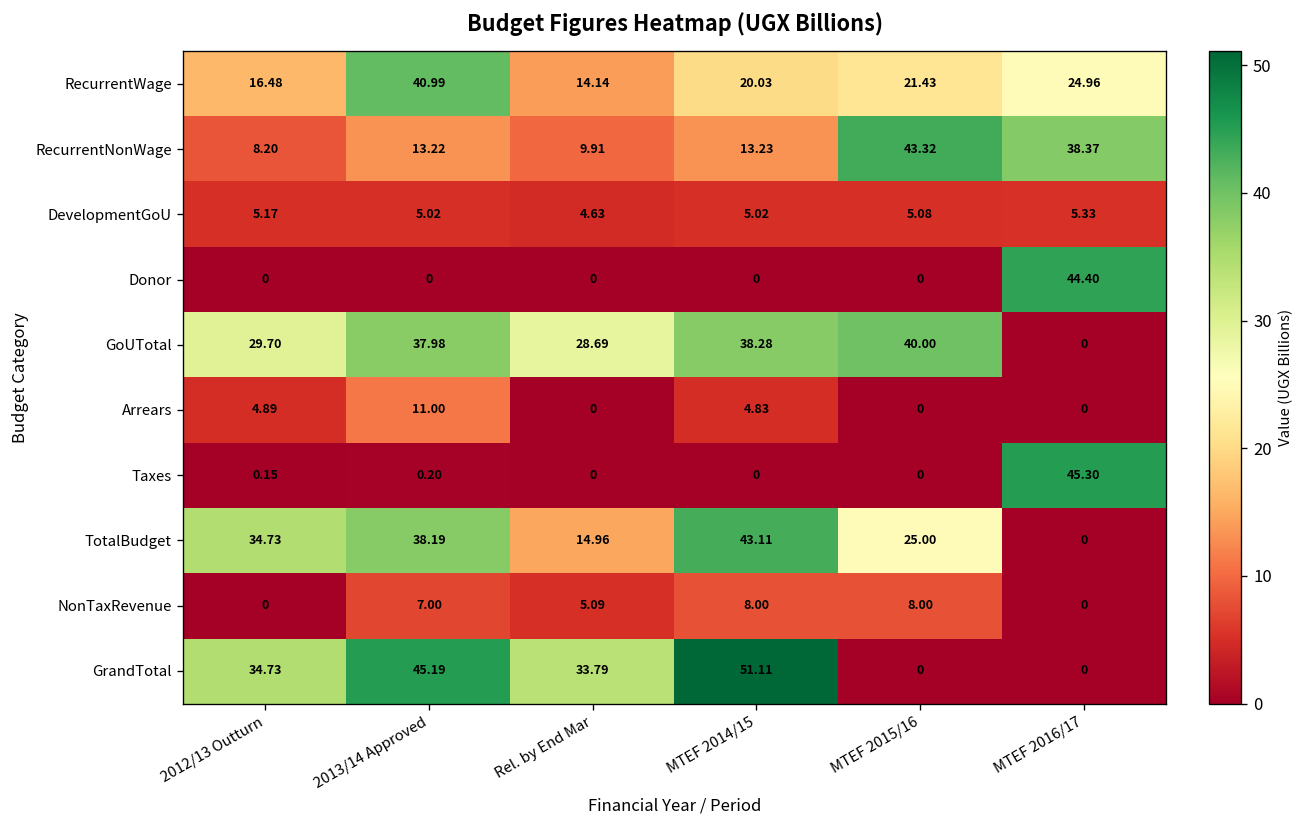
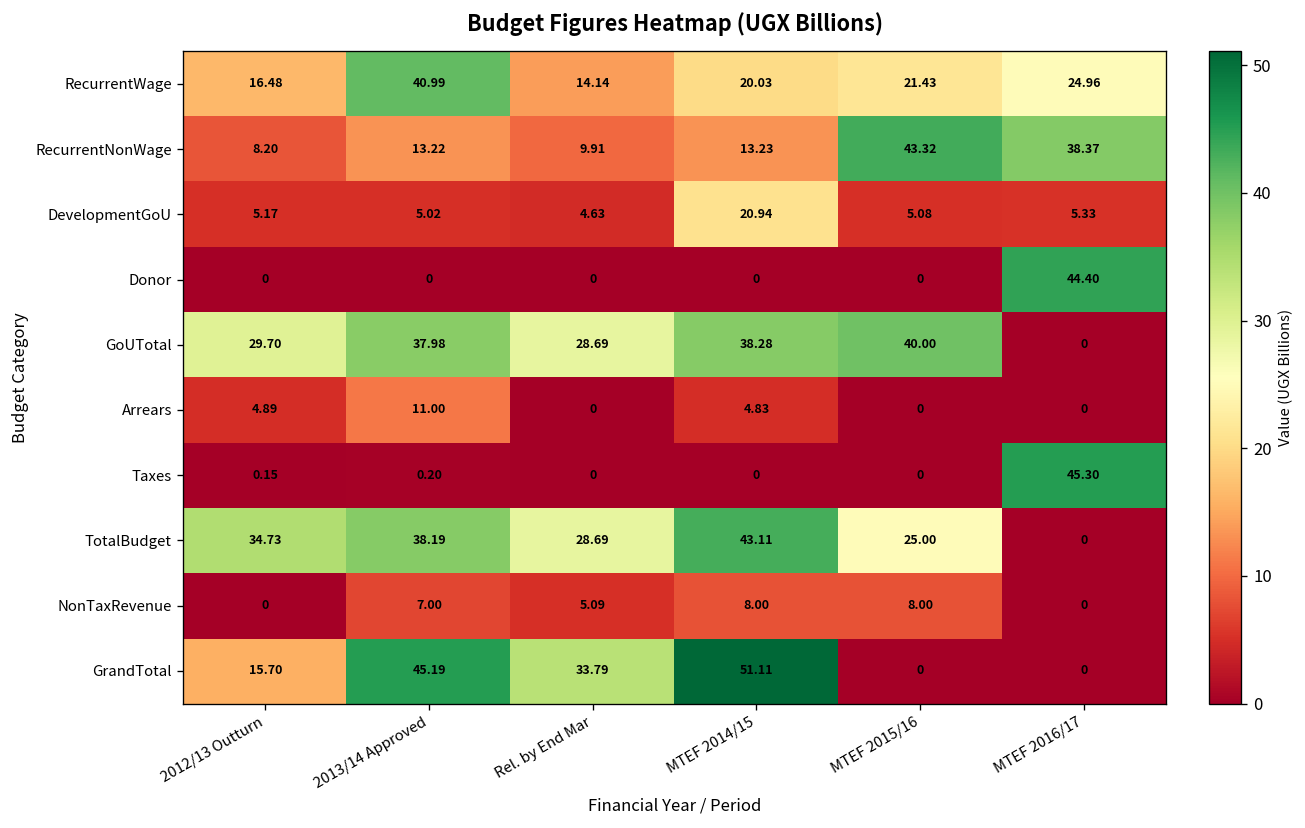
DevelopmentGoU, MTEF 2014/15: 5.02 -> 20.94
TotalBudget, Rel. by End Mar: 14.96 -> 28.69
GrandTotal, 2012/13 Outturn: 34.73 -> 15.70
